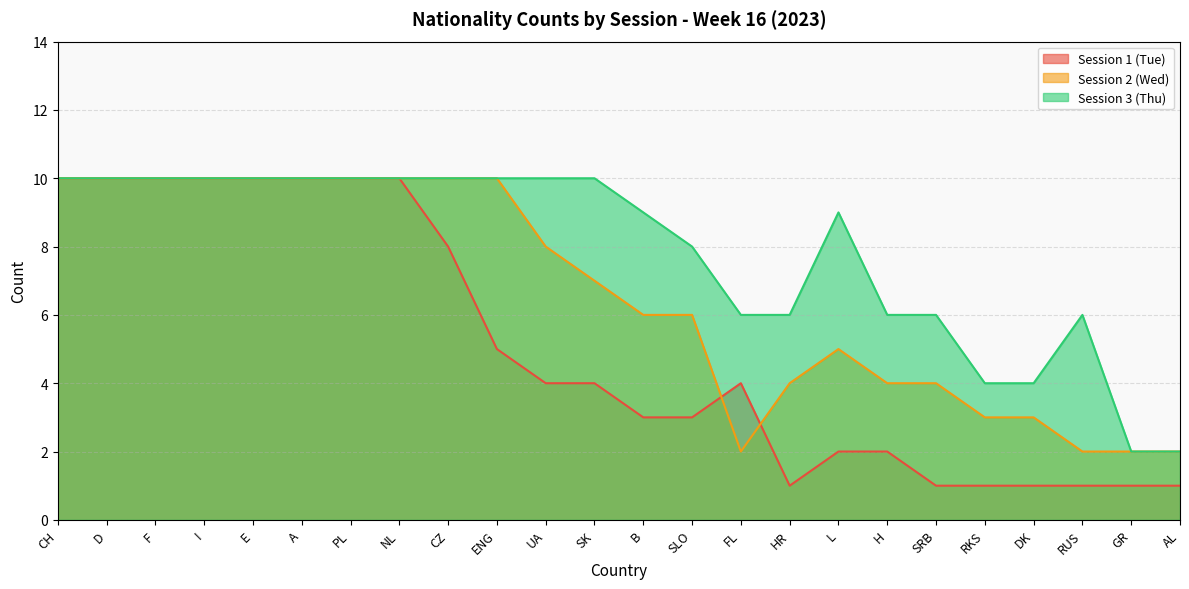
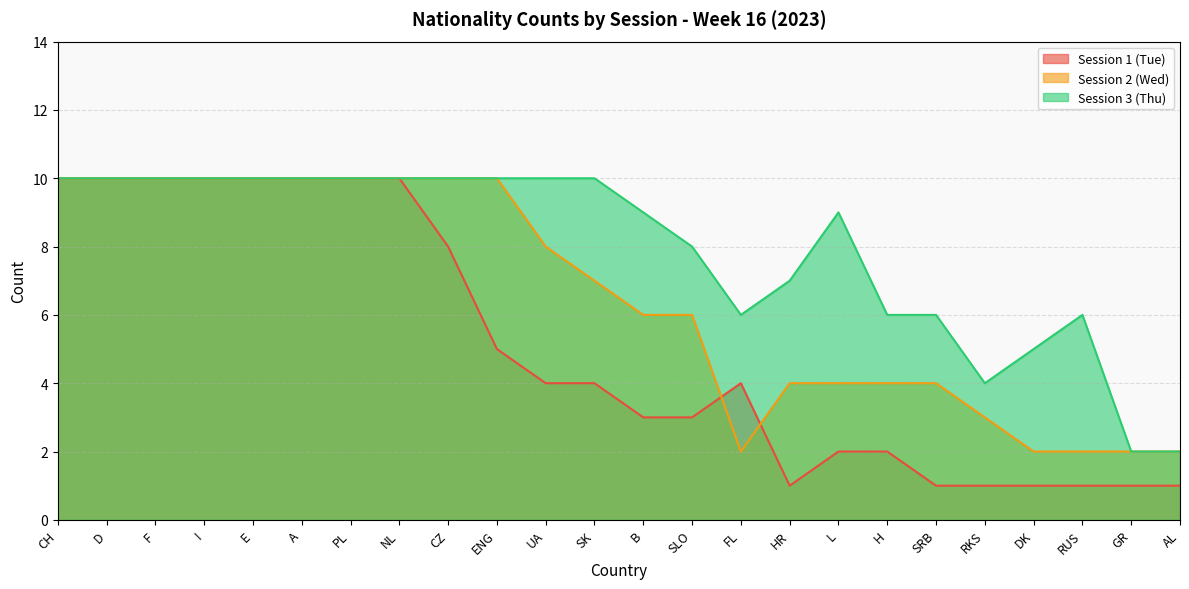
Session 3 (Thu), HR: 6 -> 7
Session 2 (Wed), L: 5 -> 4
Session 2 (Wed), DK: 3 -> 2
Session 3 (Thu), DK: 4 -> 5
